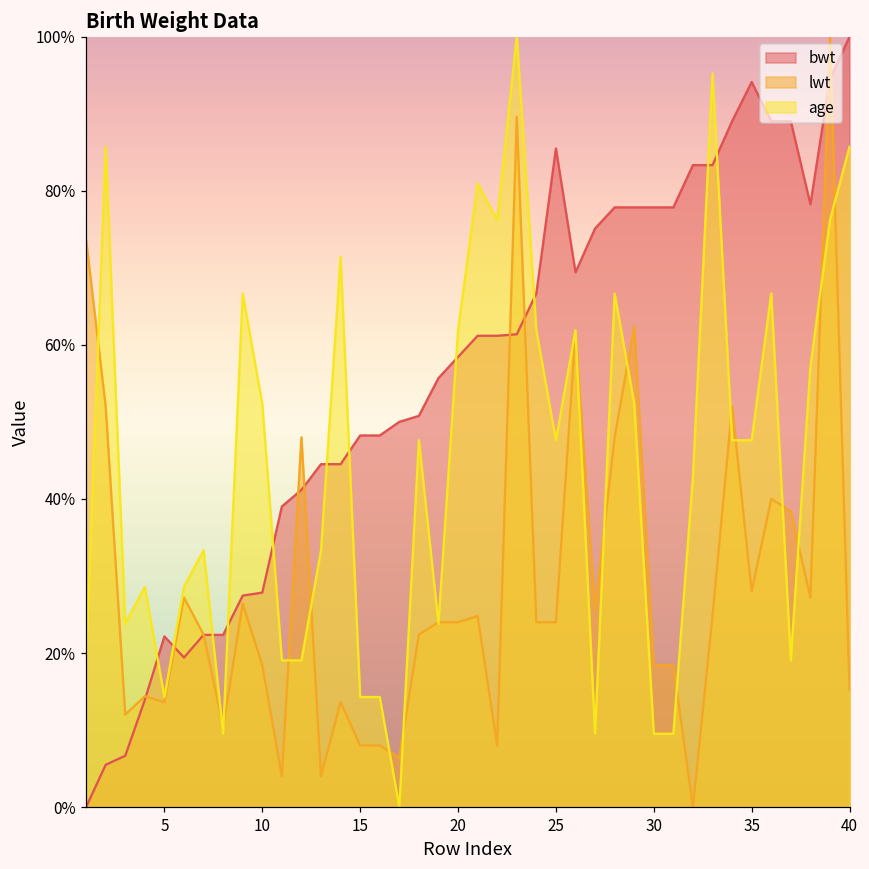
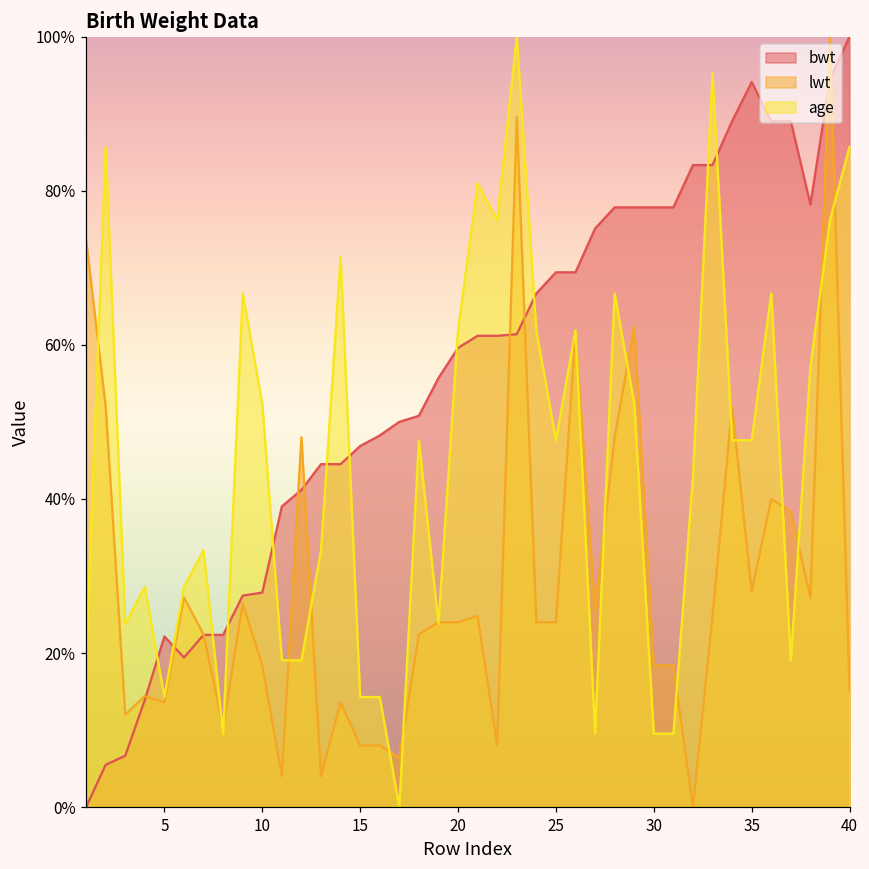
bwt, 15: 48% -> 47%
bwt, 20: 58% -> 60%
bwt, 25: 85% -> 69%
